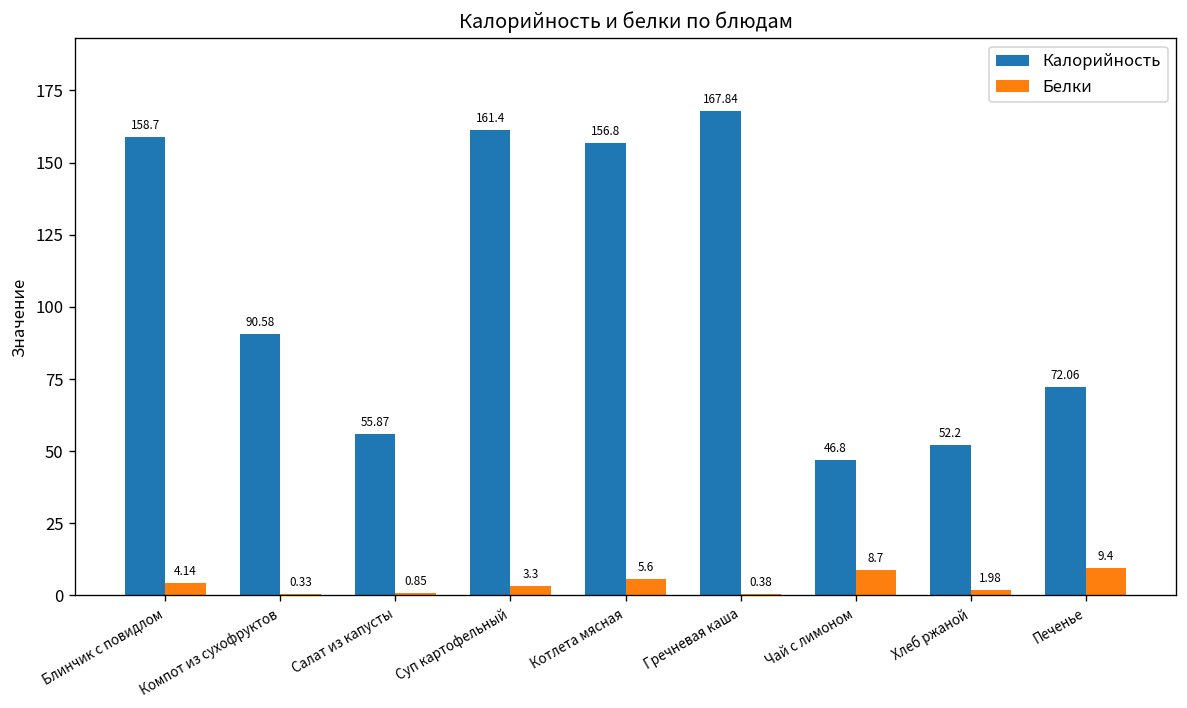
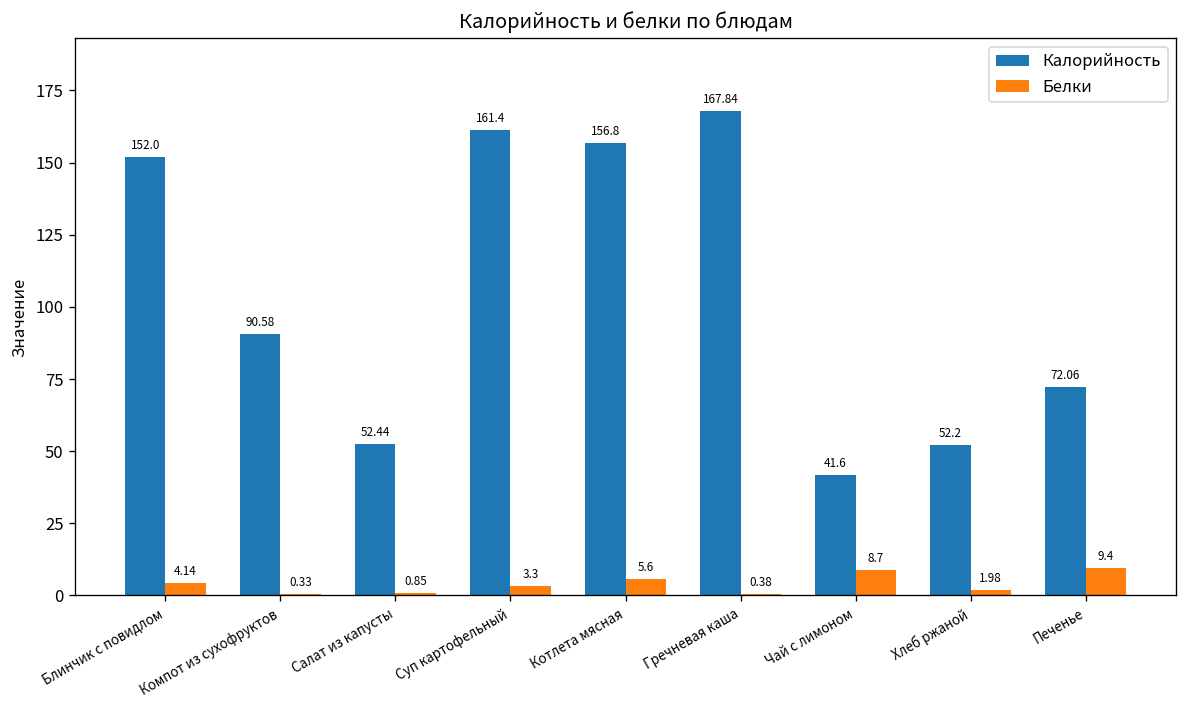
Калорийность, Блинчик с повидлом: 158.7 -> 152.0
Калорийность, Салат из капусты: 55.87 -> 52.44
Калорийность, Чай с лимоном: 46.8 -> 41.6
